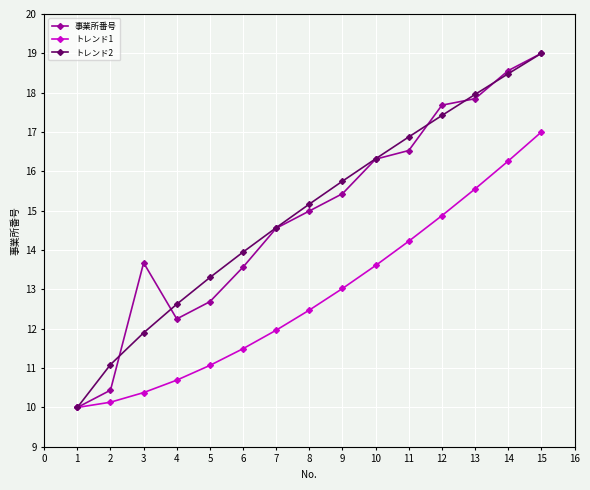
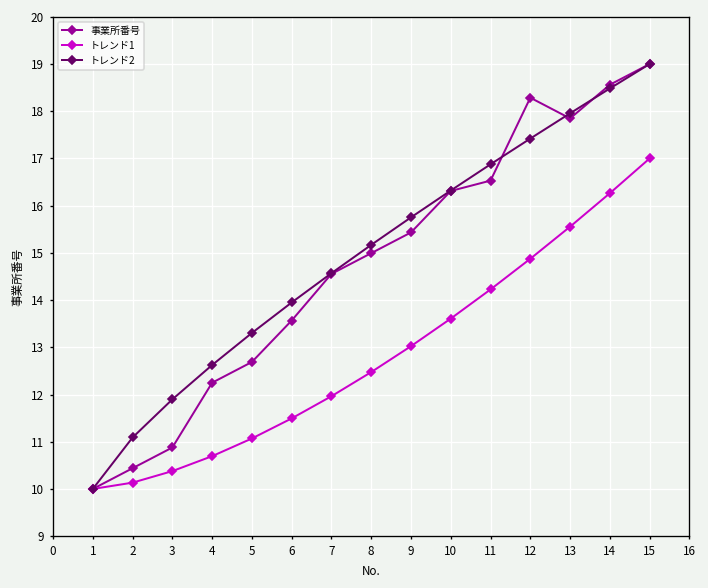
事業所番号, 3: 13.7 -> 10.9
事業所番号, 12: 17.7 -> 18.3
